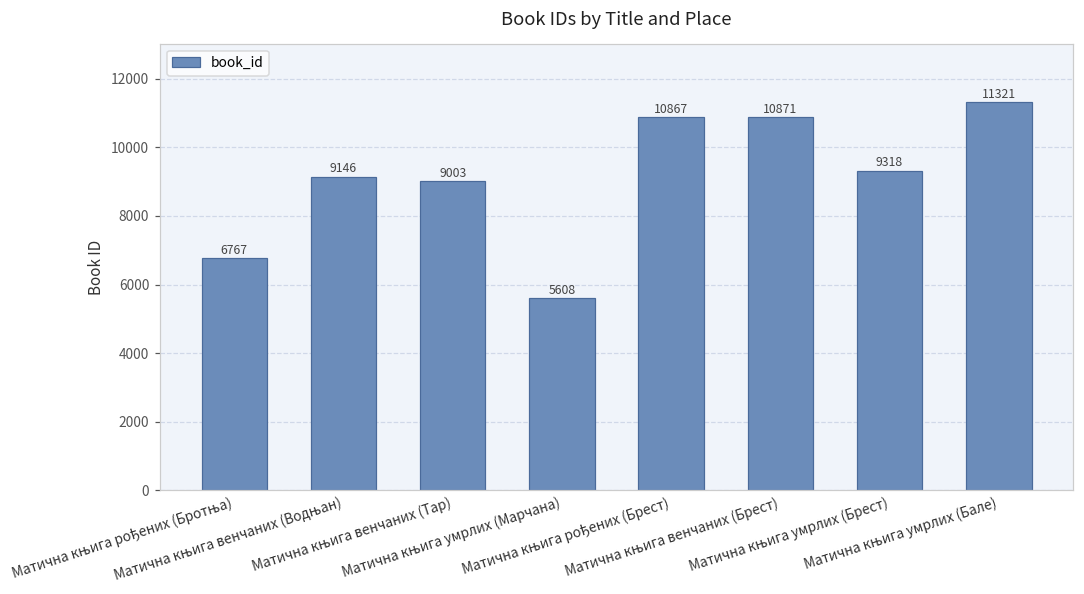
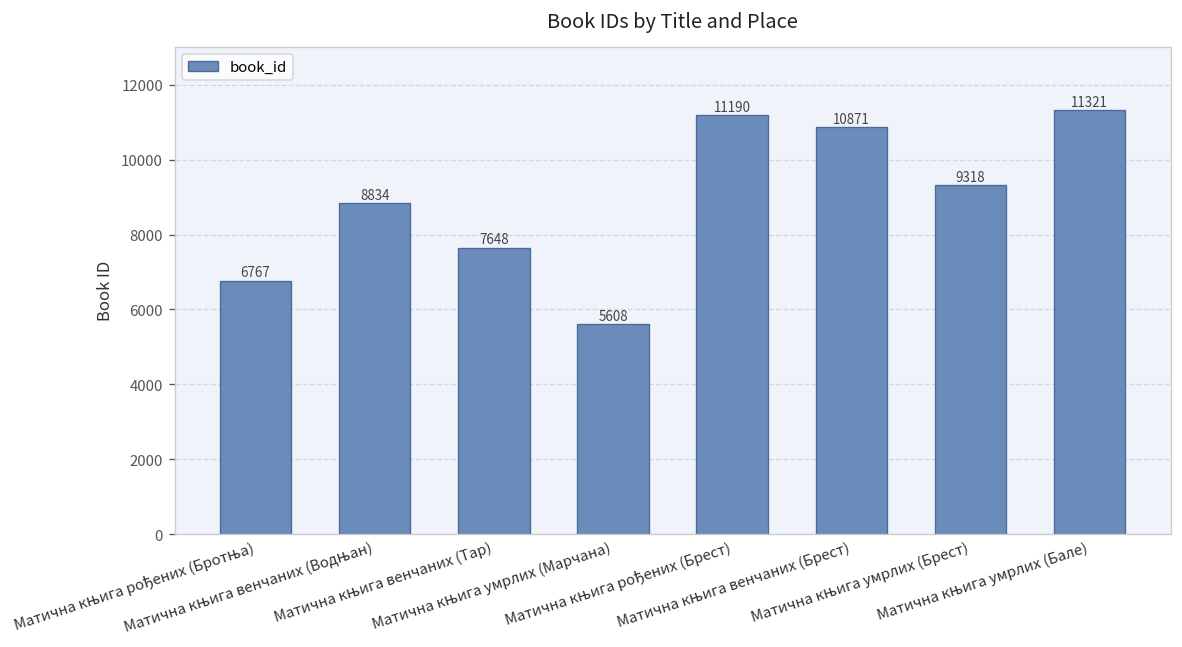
Матична књига венчаних (Водњан): 9146 -> 8834
Матична књига венчаних (Тар): 9003 -> 7648
Матична књига рођених (Брест): 10867 -> 11190
